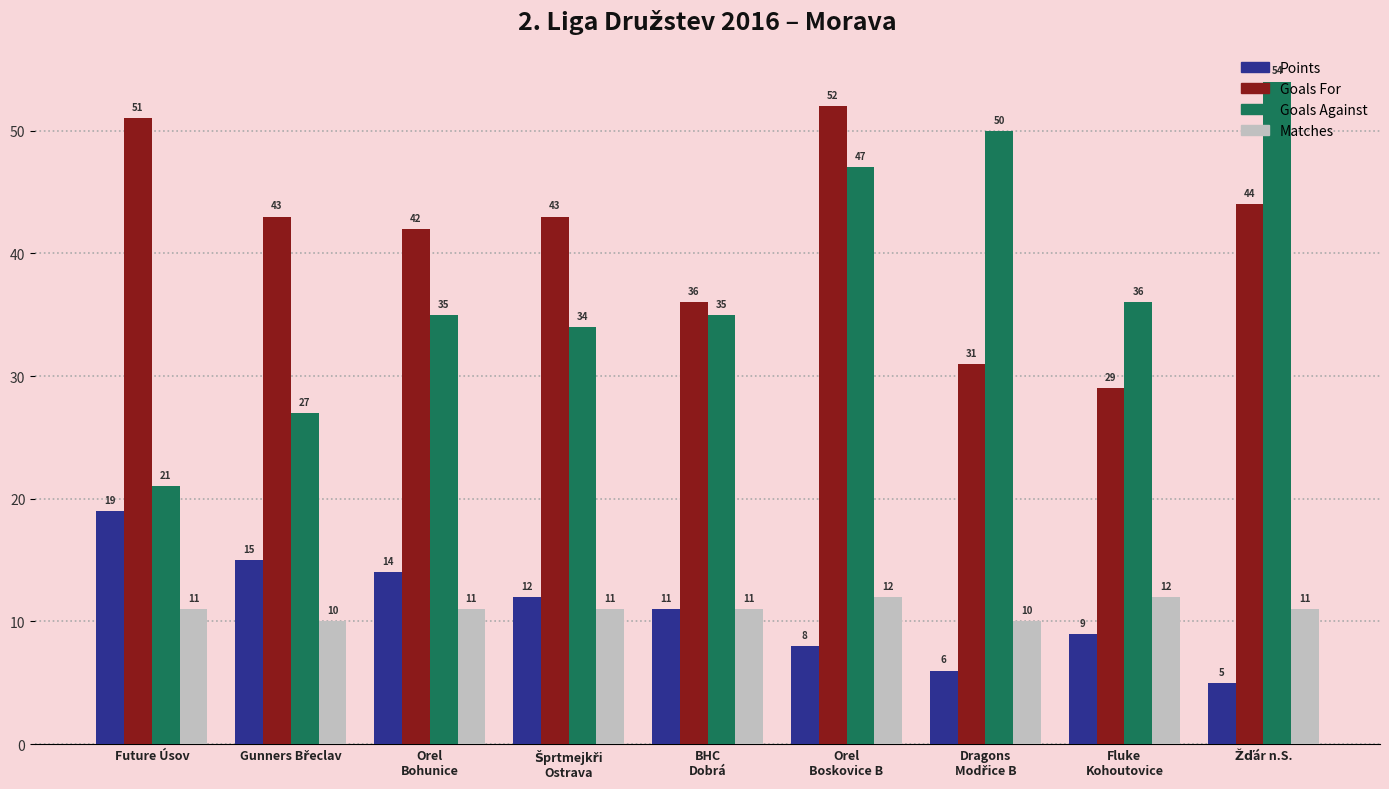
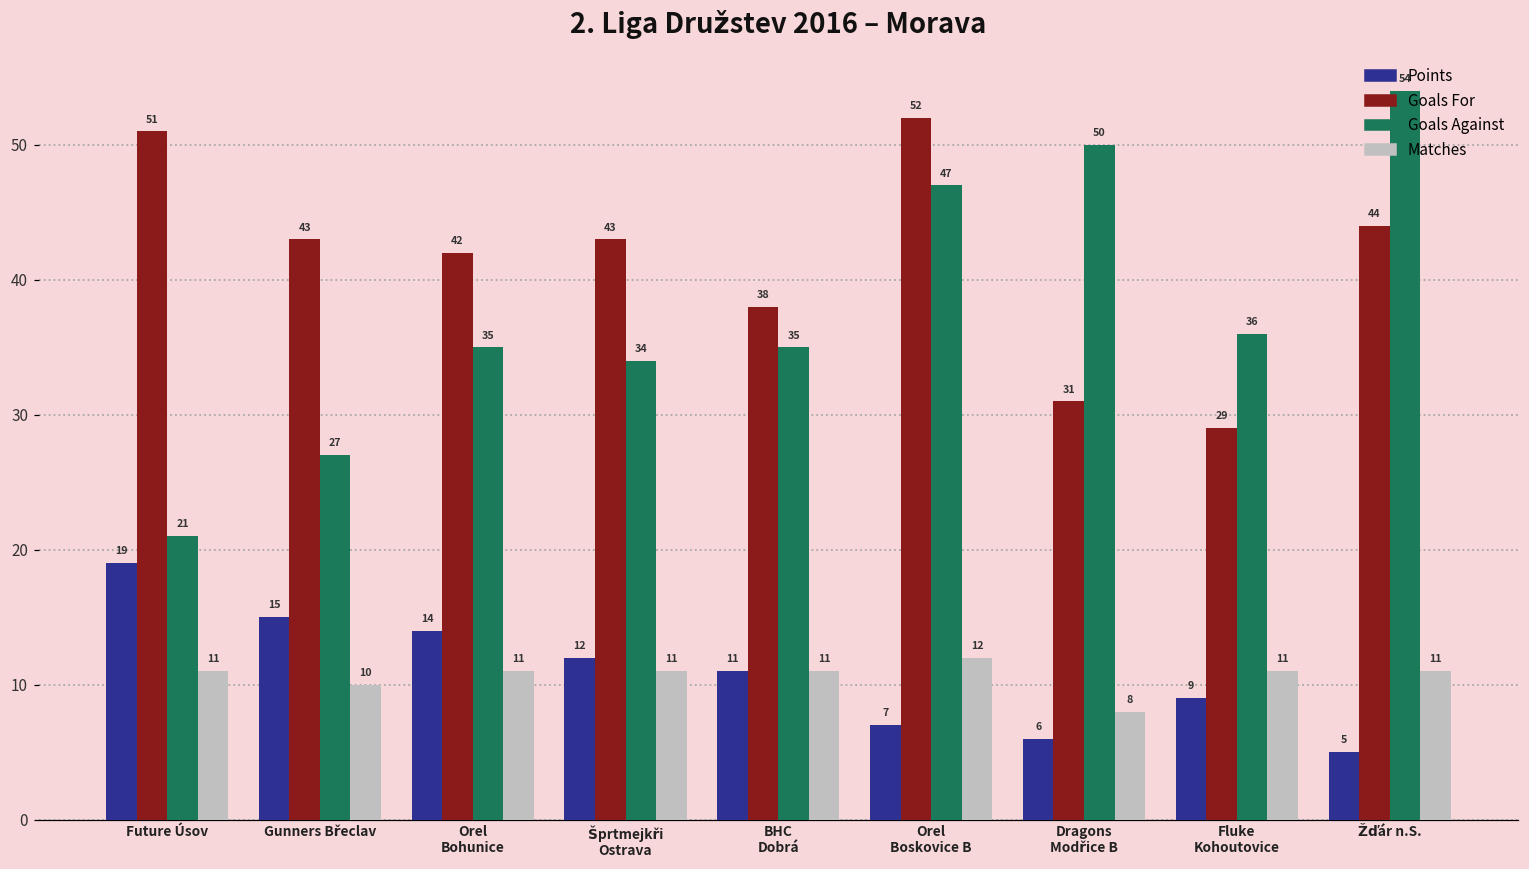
Goals For, BHC Dobrá: 36 -> 38
Points, Orel Boskovice B: 8 -> 7
Matches, Dragons Modřice B: 10 -> 8
Matches, Fluke Kohoutovice: 12 -> 11
